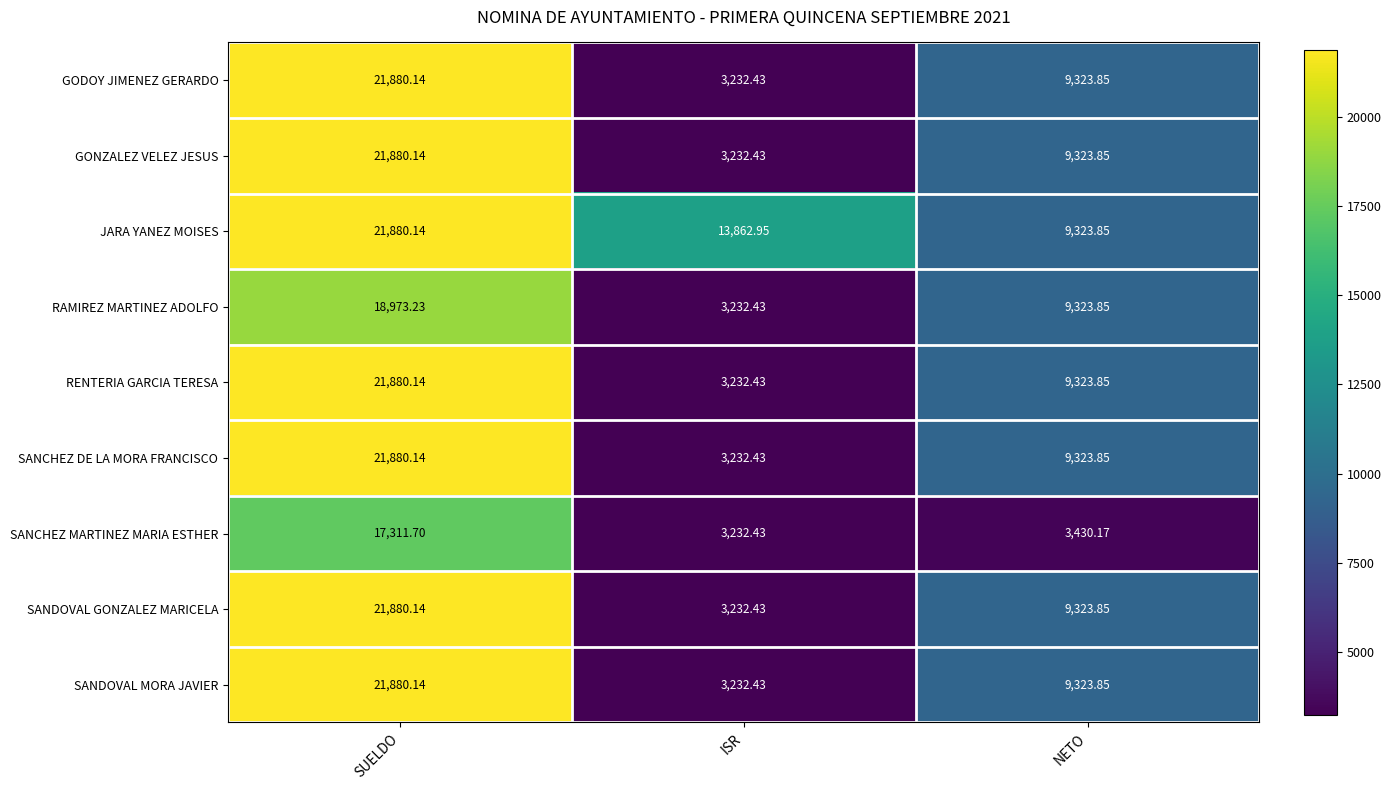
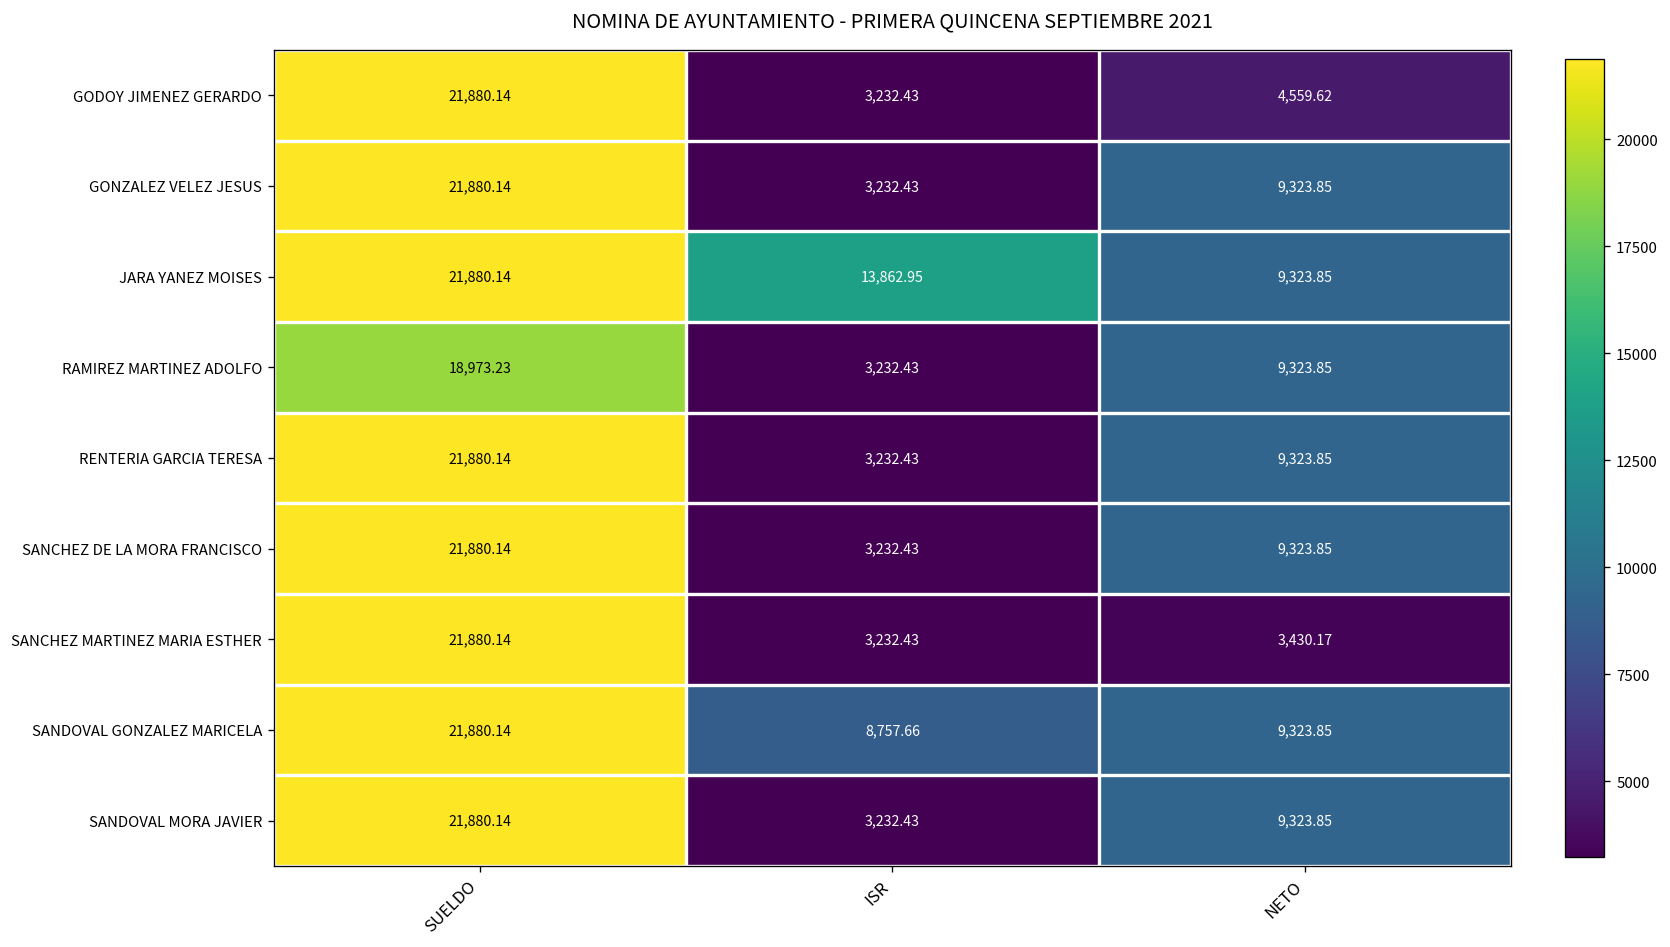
GODOY JIMENEZ GERARDO, NETO: 9,323.85 -> 4,559.62
SANCHEZ MARTINEZ MARIA ESTHER, SUELDO: 17,311.70 -> 21,880.14
SANDOVAL GONZALEZ MARICELA, ISR: 3,232.43 -> 8,757.66
